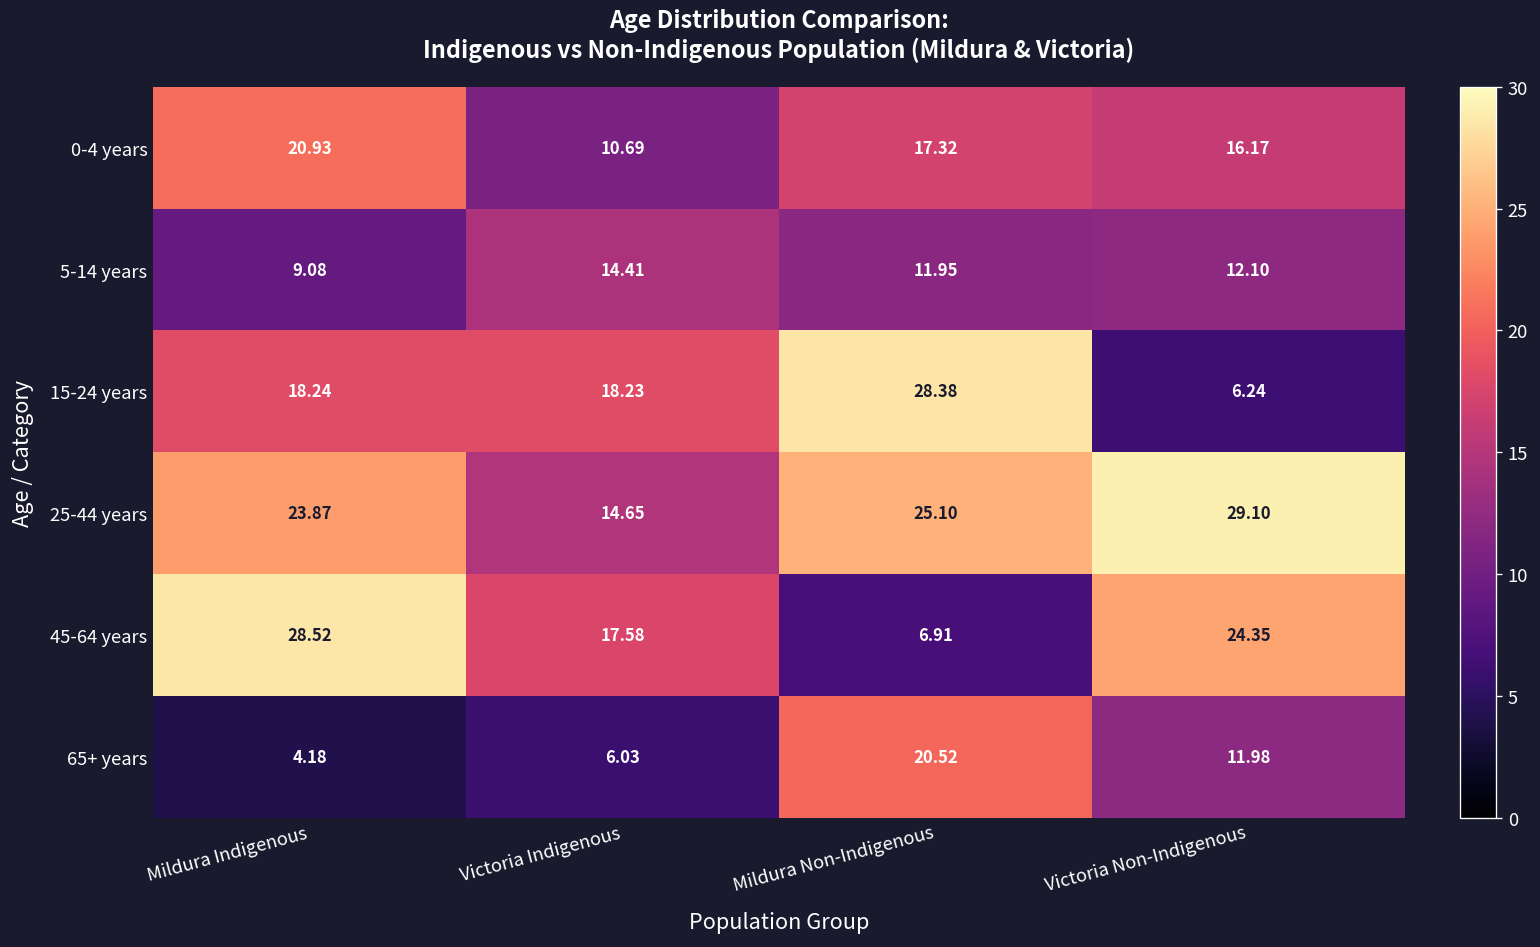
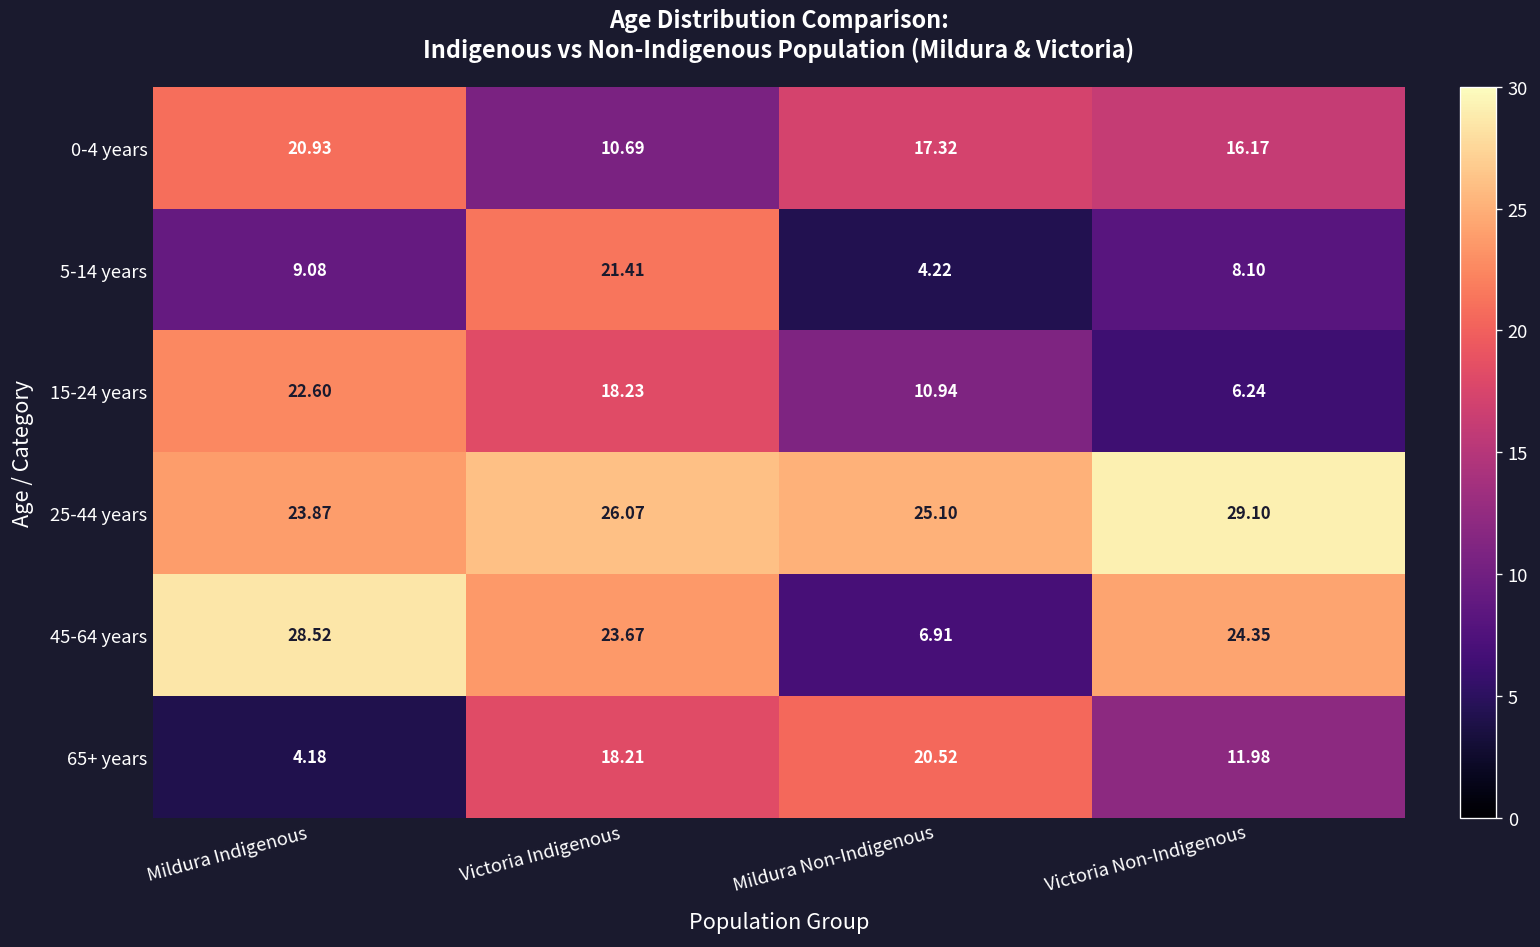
5-14 years, Victoria Indigenous: 14.41 -> 21.41
5-14 years, Mildura Non-Indigenous: 11.95 -> 4.22
5-14 years, Victoria Non-Indigenous: 12.10 -> 8.10
15-24 years, Mildura Indigenous: 18.24 -> 22.60
15-24 years, Mildura Non-Indigenous: 28.38 -> 10.94
25-44 years, Victoria Indigenous: 14.65 -> 26.07
45-64 years, Victoria Indigenous: 17.58 -> 23.67
65+ years, Victoria Indigenous: 6.03 -> 18.21
